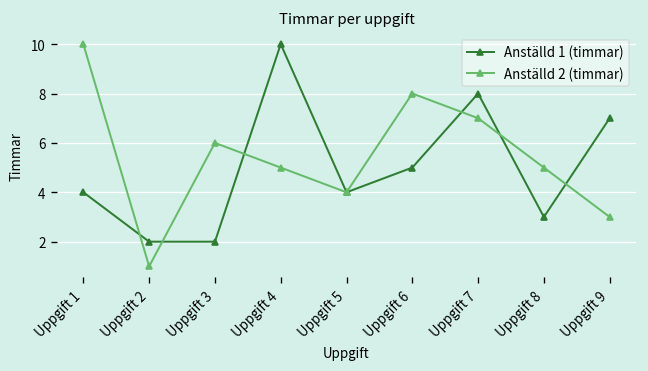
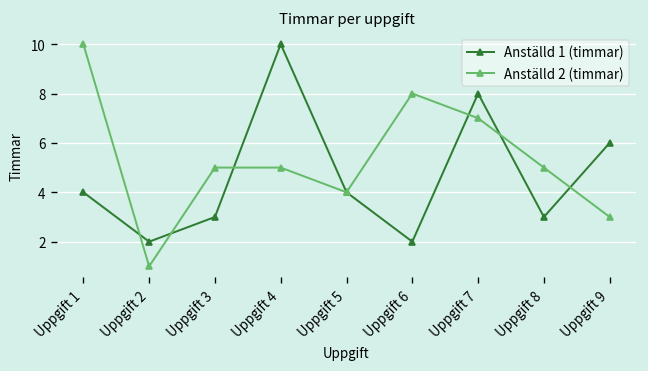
Anställd 1 (timmar), Uppgift 3: 2 -> 3
Anställd 2 (timmar), Uppgift 3: 6 -> 5
Anställd 1 (timmar), Uppgift 6: 5 -> 2
Anställd 1 (timmar), Uppgift 9: 7 -> 6
